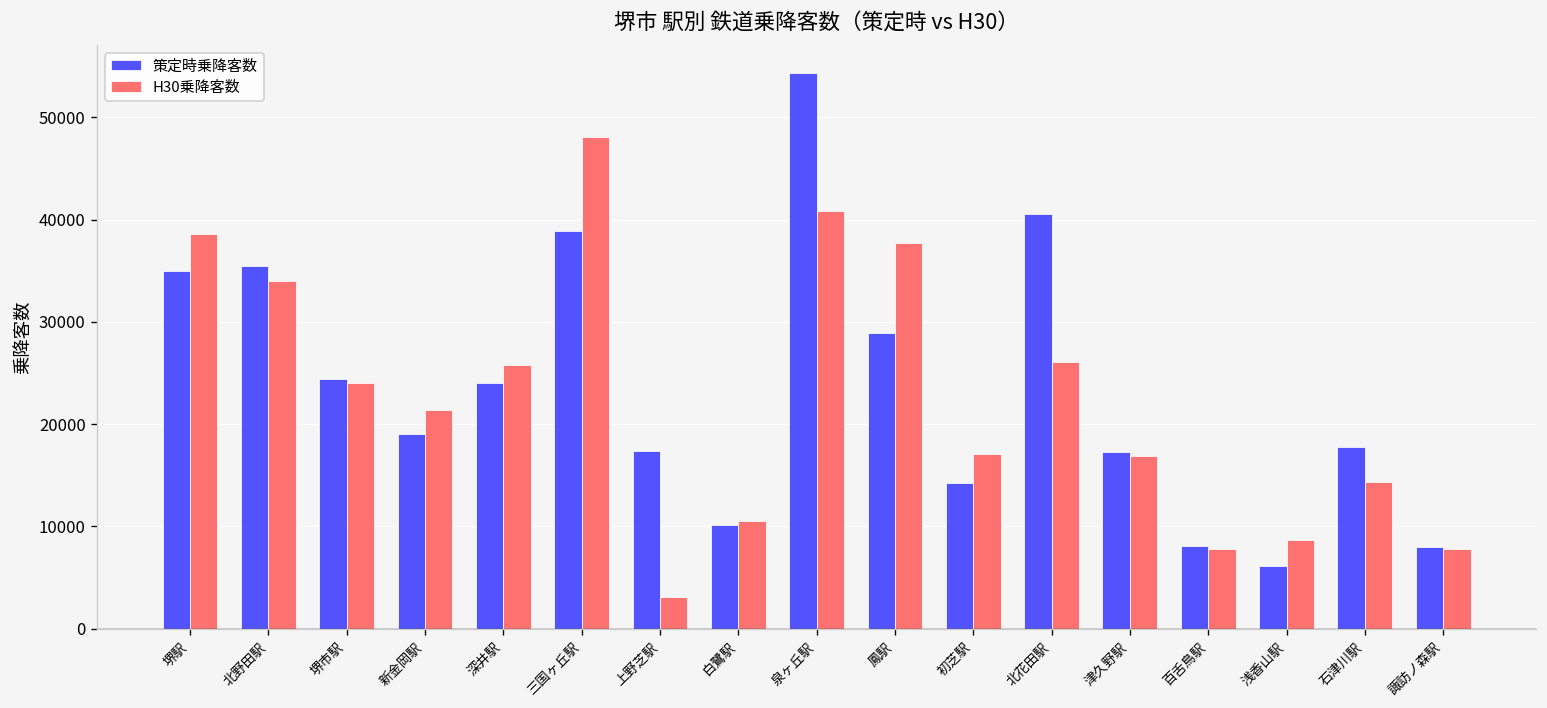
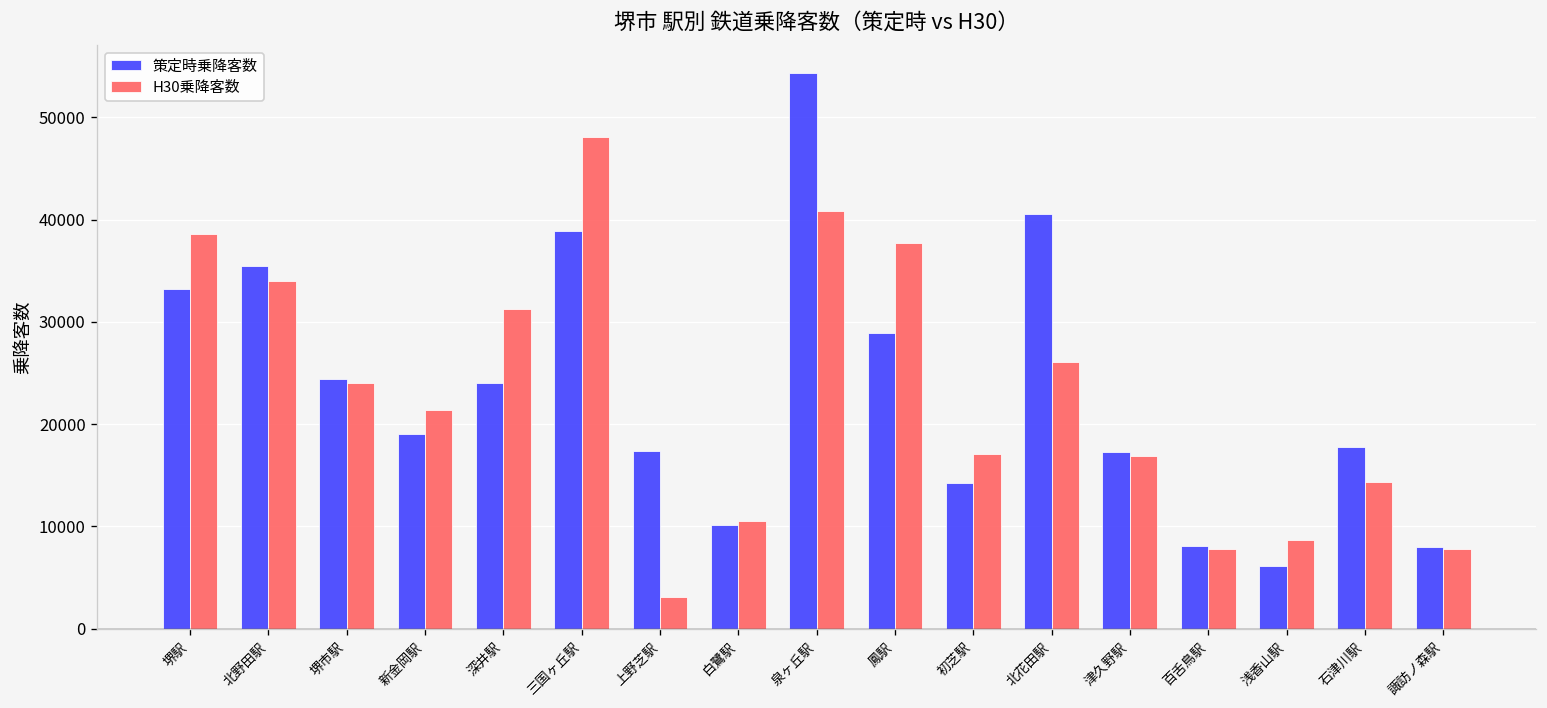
策定時乗降客数, 堺駅: 35000 -> 33000
H30乗降客数, 深井駅: 26000 -> 31000
